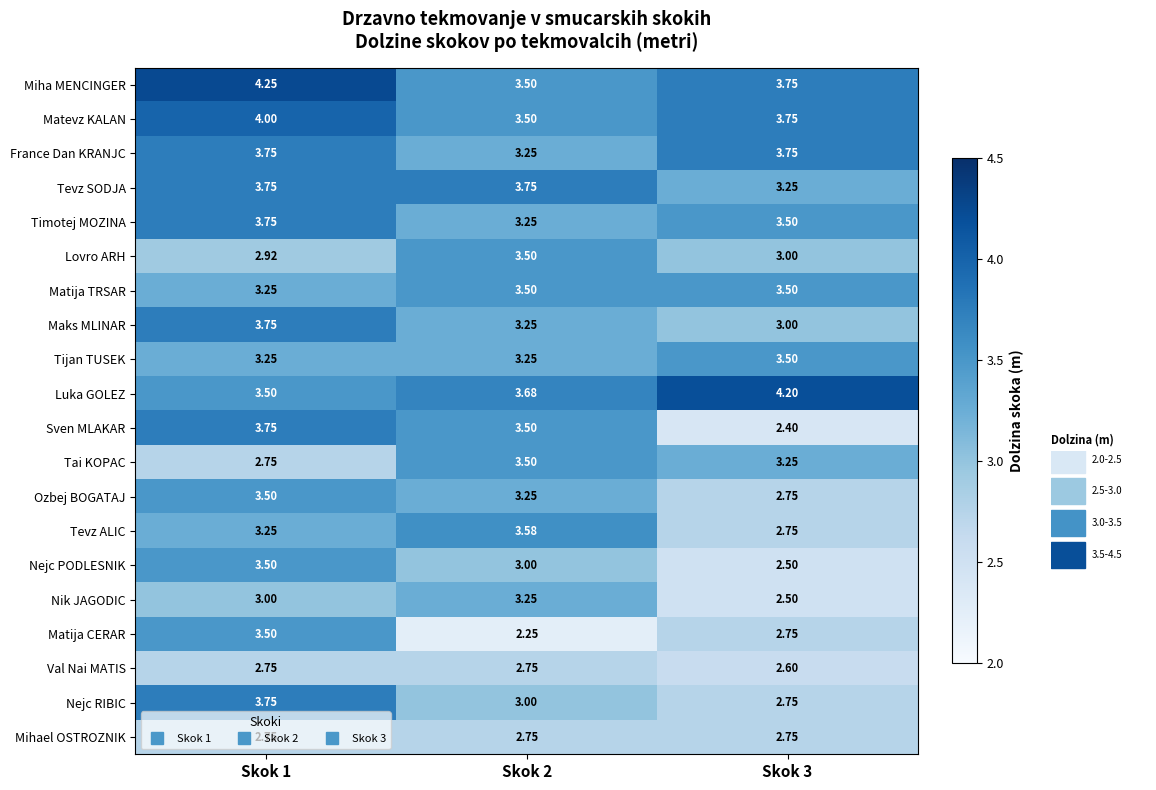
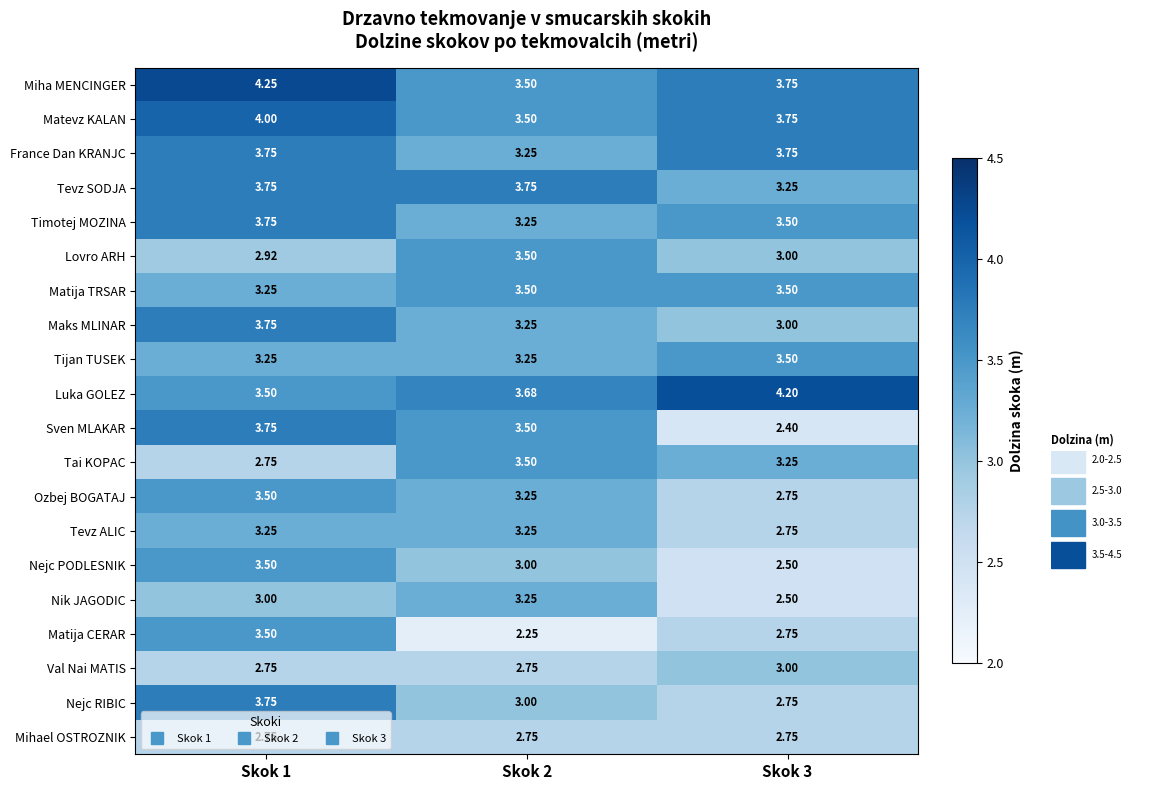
Tevz ALIC, Skok 2: 3.58 -> 3.25
Val Nai MATIS, Skok 3: 2.60 -> 3.00
